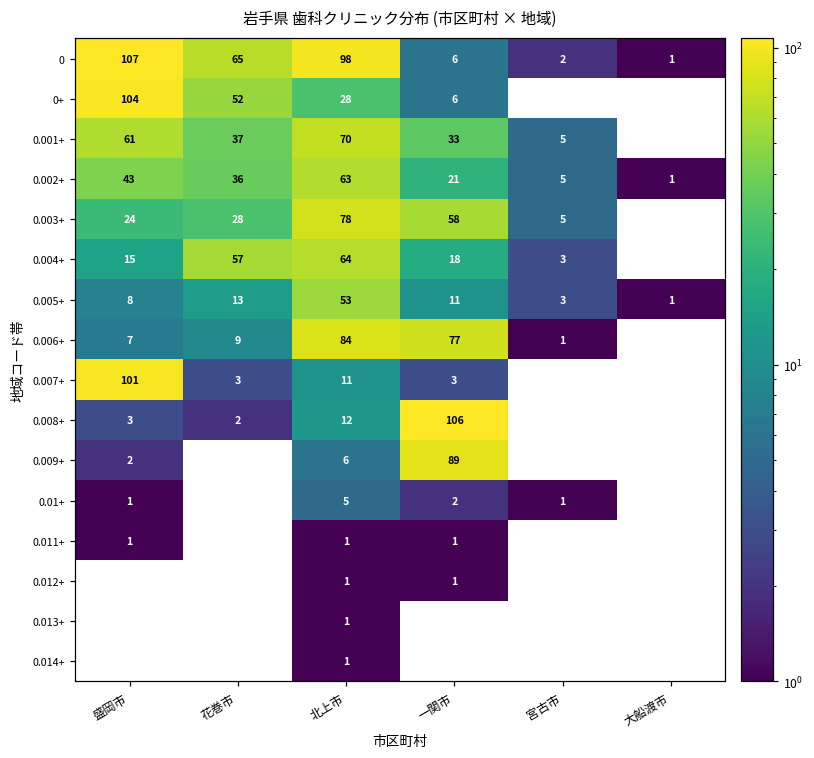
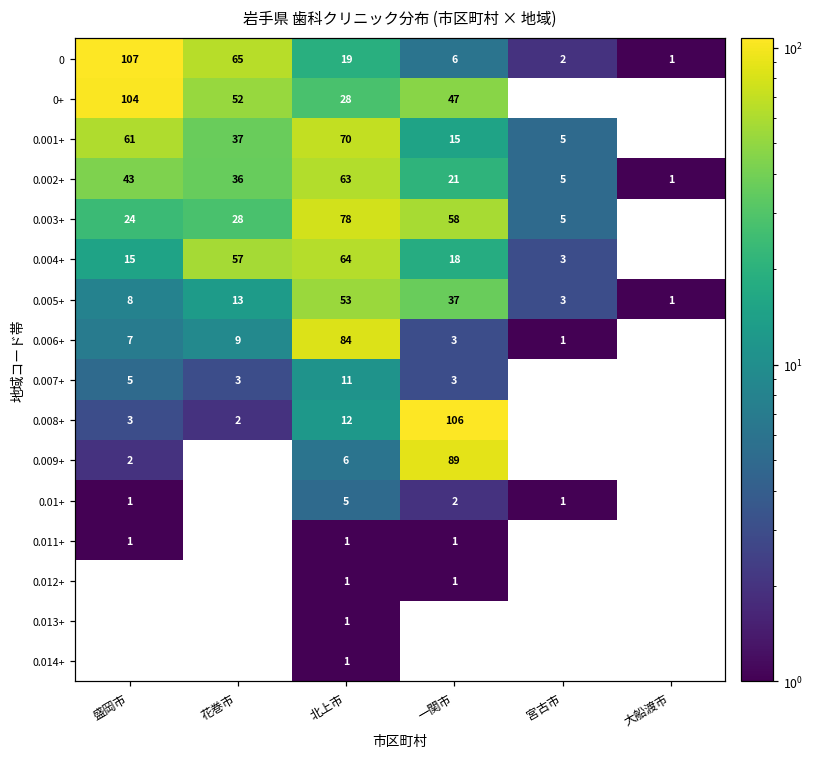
0, 北上市: 98 -> 19
0+, 一関市: 6 -> 47
0.001+, 一関市: 33 -> 15
0.005+, 一関市: 11 -> 37
0.006+, 一関市: 77 -> 3
0.007+, 盛岡市: 101 -> 5
